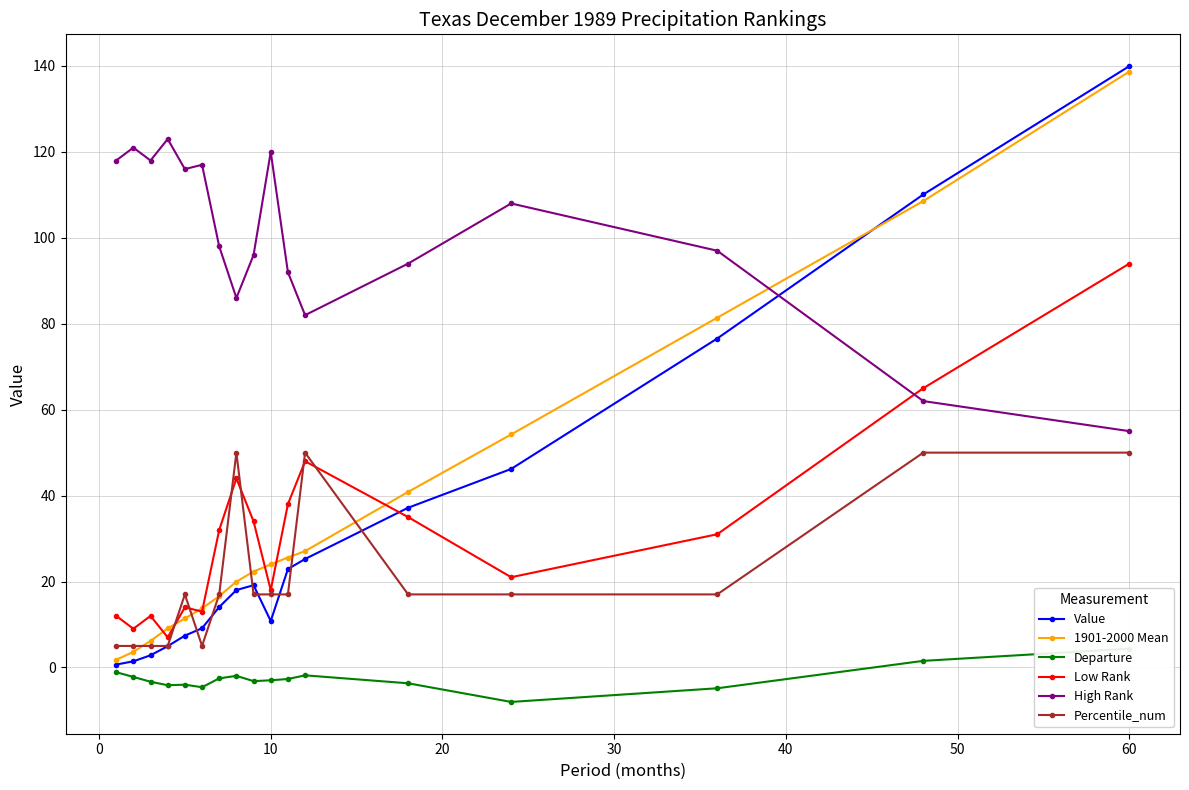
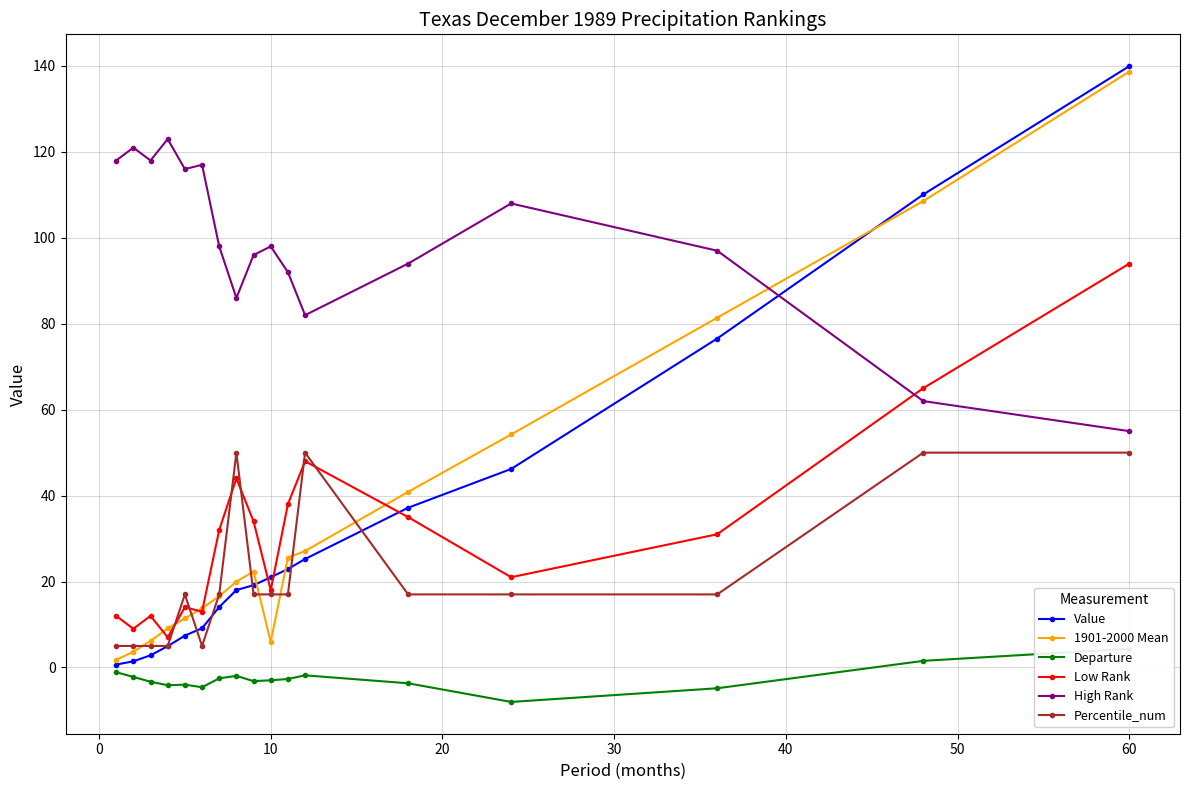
Value, 10: 11 -> 21
1901-2000 Mean, 10: 24 -> 6
High Rank, 10: 120 -> 98
